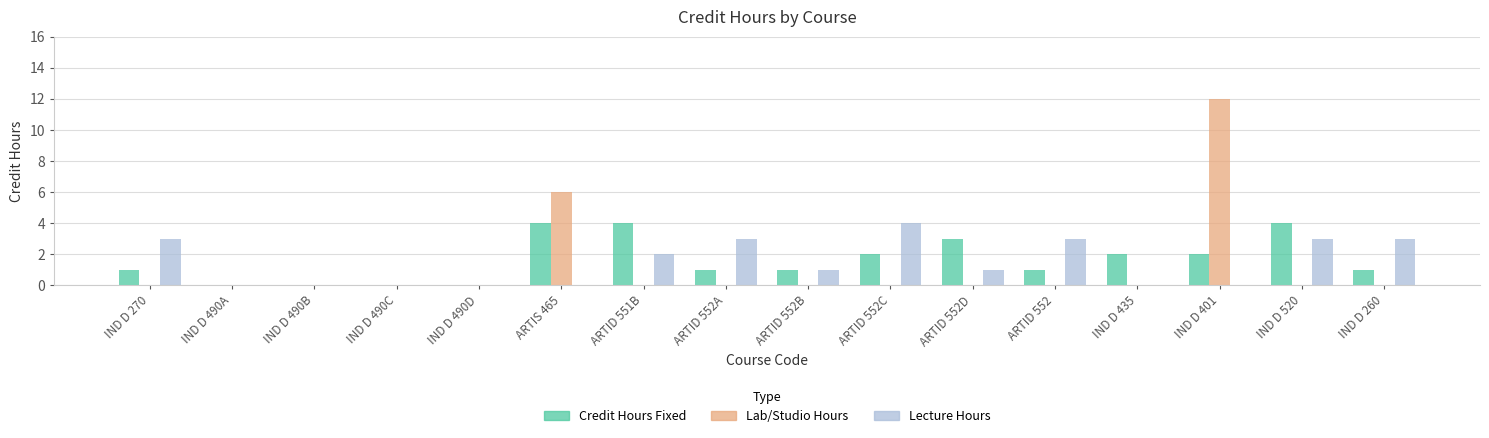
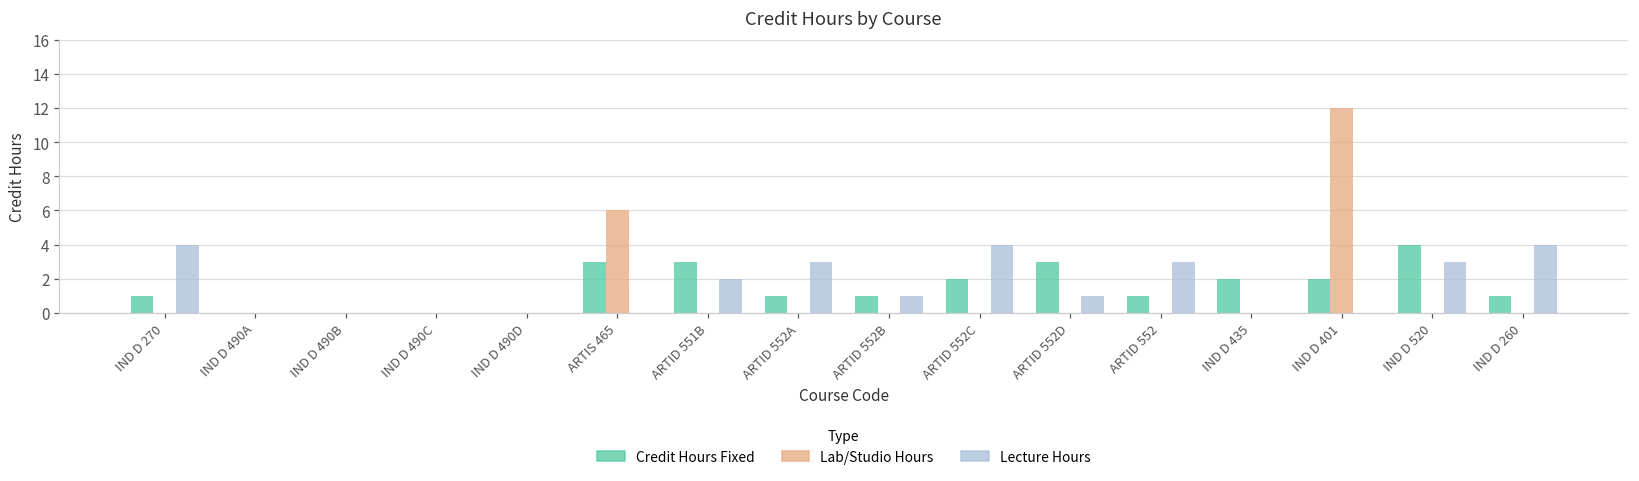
Lecture Hours, IND D 270: 3 -> 4
Credit Hours Fixed, ARTIS 465: 4 -> 3
Credit Hours Fixed, ARTID 551B: 4 -> 3
Lecture Hours, IND D 260: 3 -> 4
